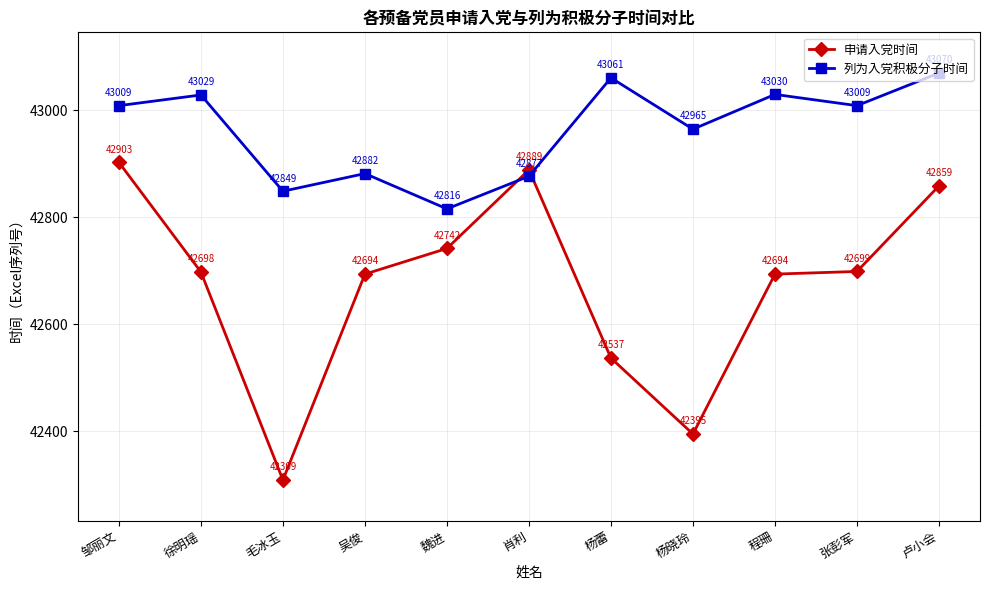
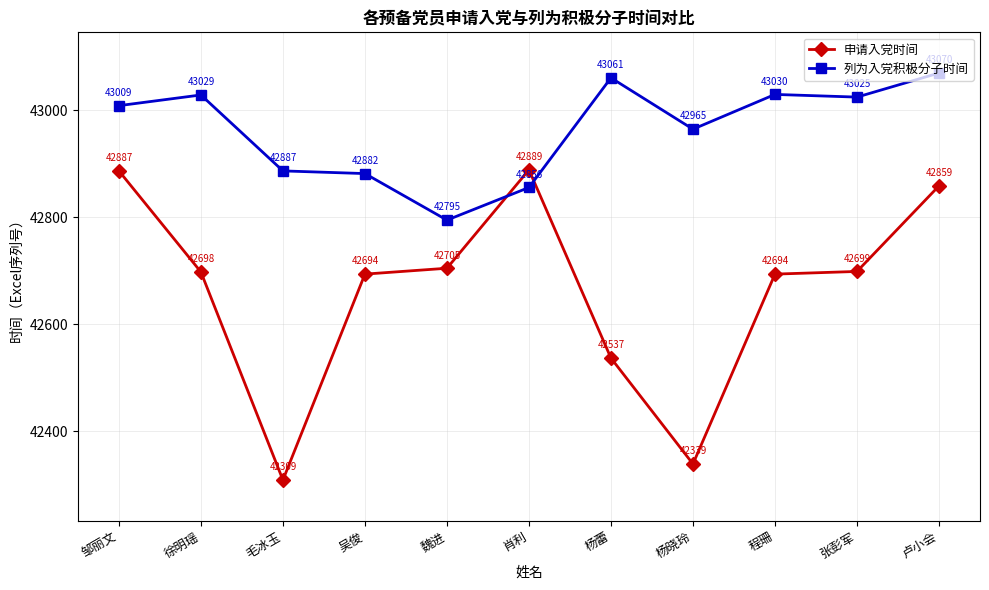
申请入党时间, 邹丽文: 42903 -> 42887
列为入党积极分子时间, 毛冰玉: 42849 -> 42887
申请入党时间, 魏进: 42742 -> 42705
列为入党积极分子时间, 魏进: 42816 -> 42795
列为入党积极分子时间, 肖利: 42877 -> 42856
申请入党时间, 杨晓玲: 42395 -> 42339
列为入党积极分子时间, 张彭军: 43010 -> 43030
